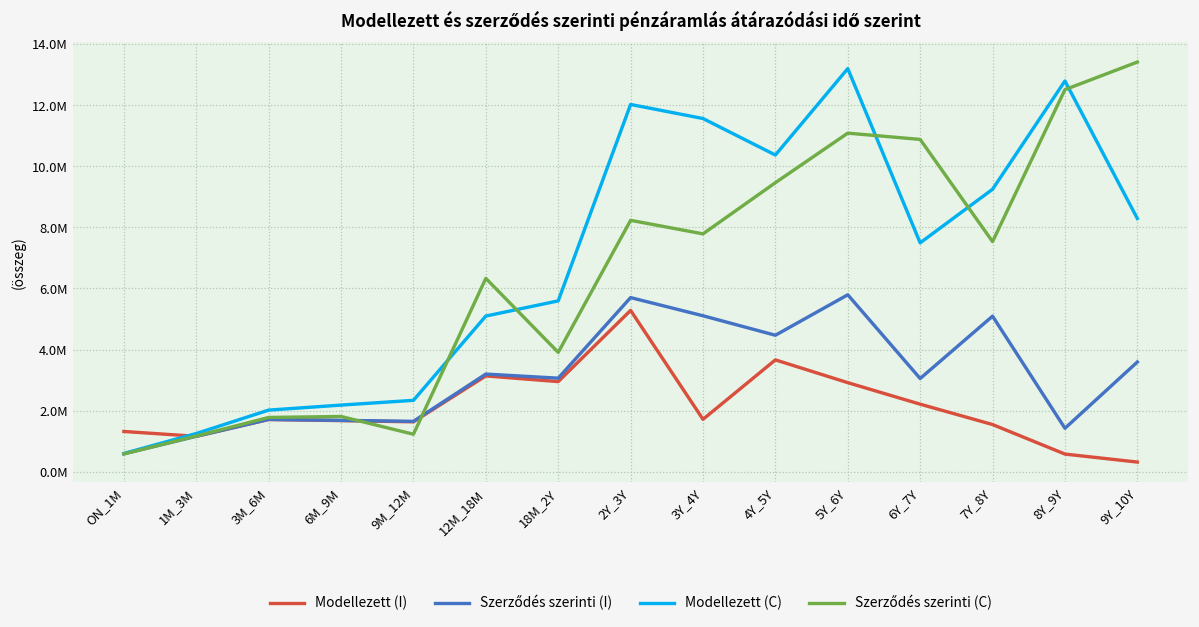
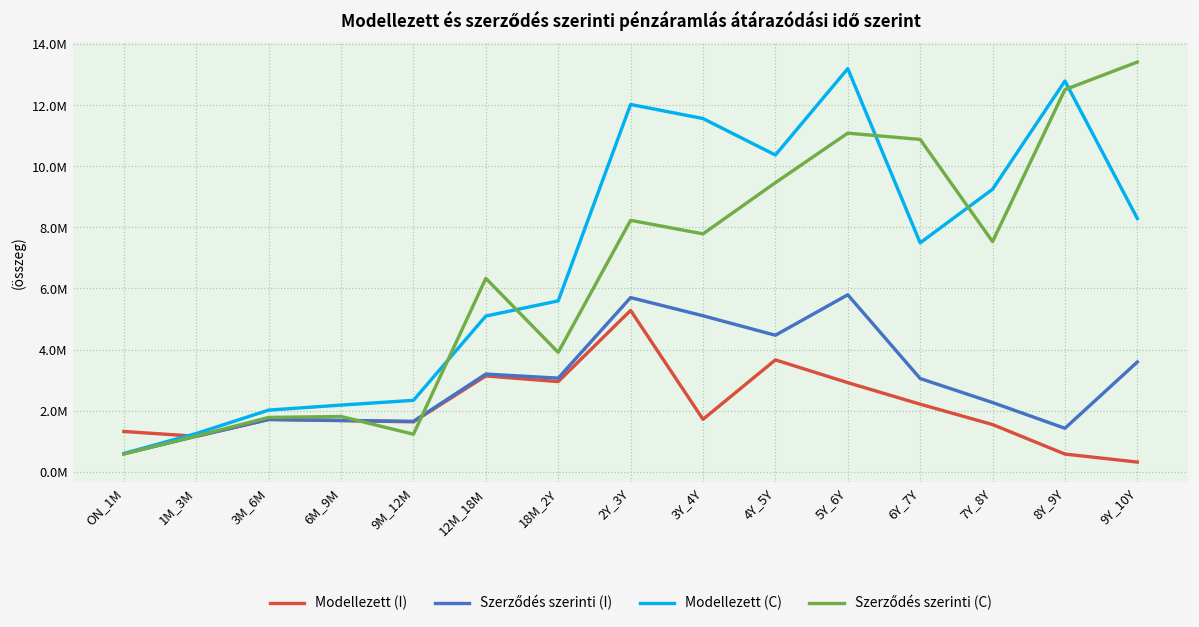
Szerződés szerinti (I), 7Y_8Y: 5100000 -> 2300000
